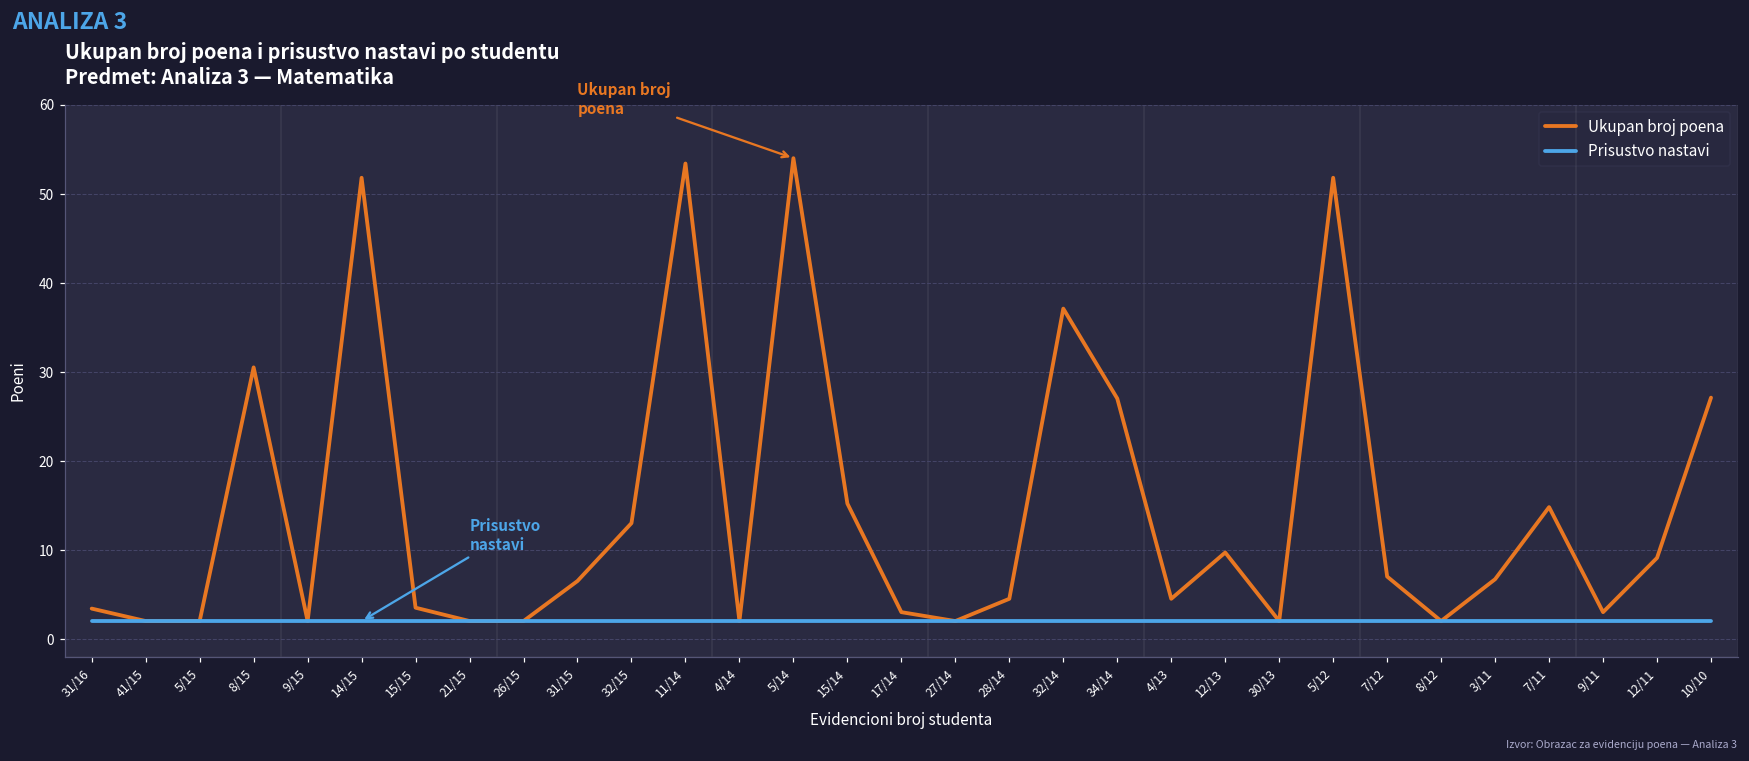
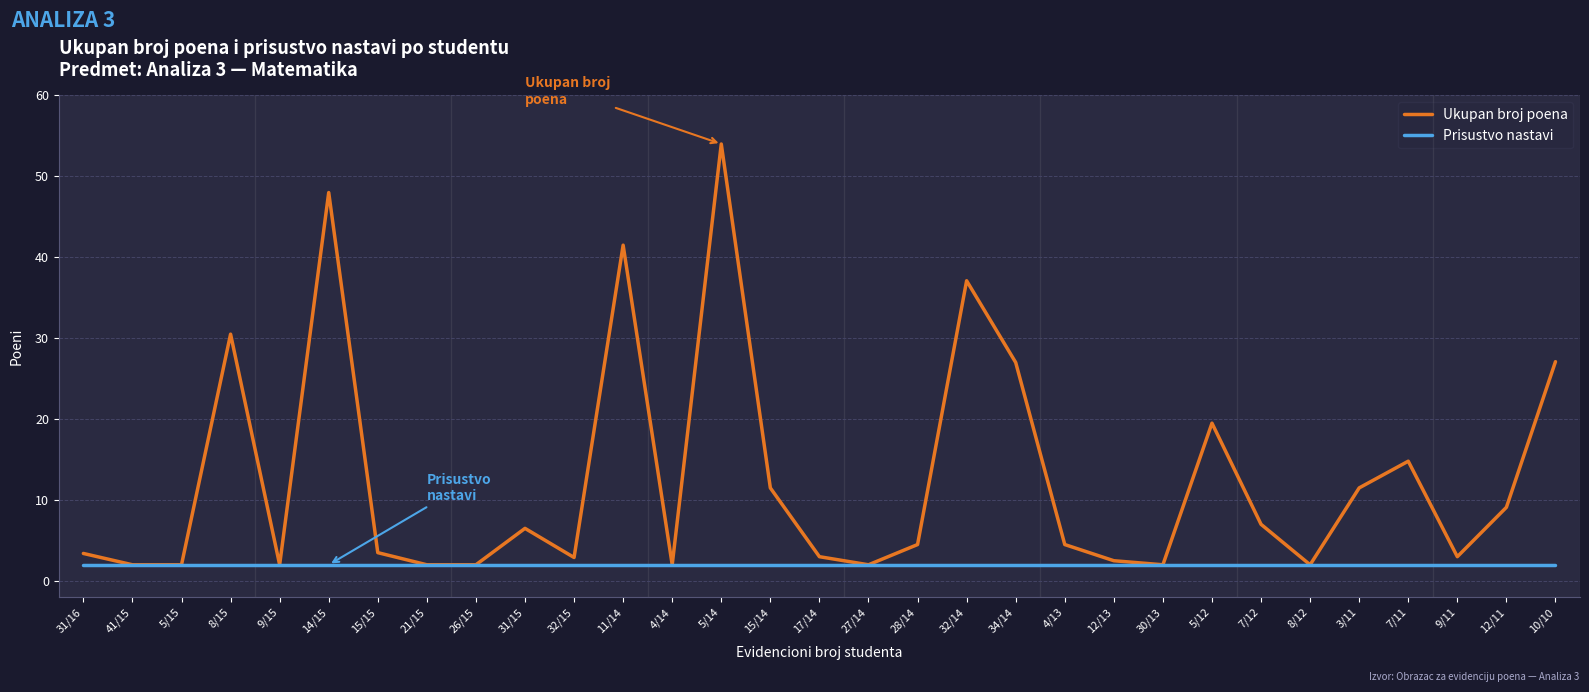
Ukupan broj poena, 14/15: 52 -> 48
Ukupan broj poena, 32/15: 13 -> 3
Ukupan broj poena, 11/14: 53 -> 42
Ukupan broj poena, 15/14: 15 -> 12
Ukupan broj poena, 12/13: 10 -> 3
Ukupan broj poena, 5/12: 52 -> 20
Ukupan broj poena, 3/11: 7 -> 12
